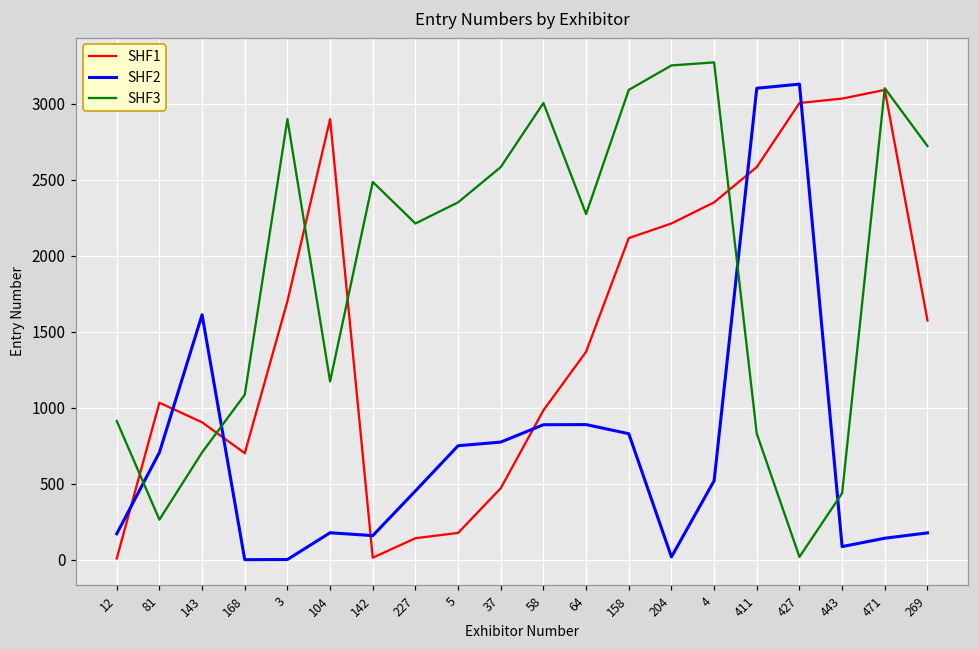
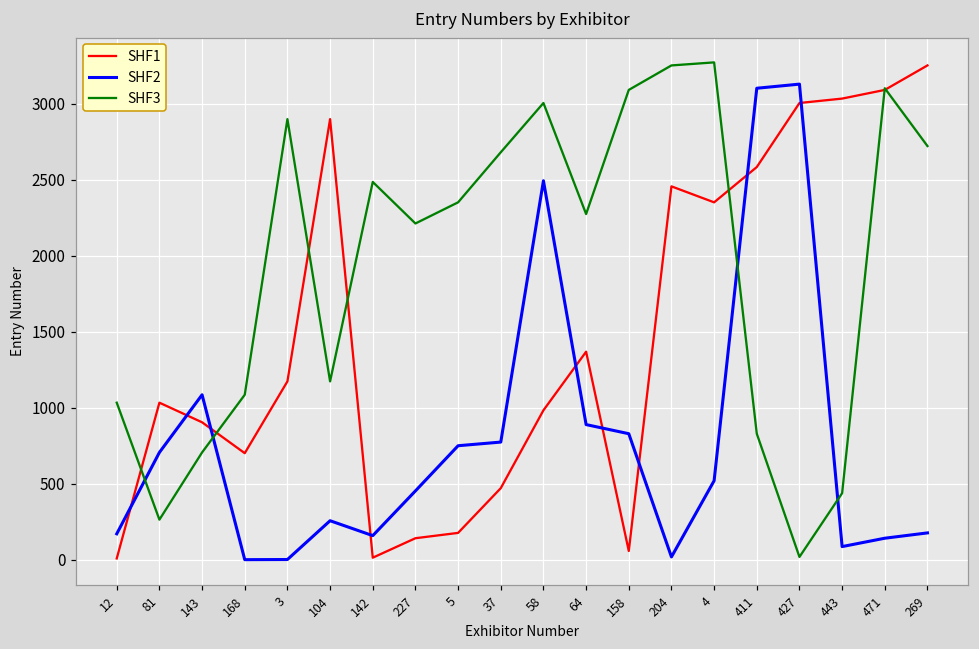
SHF3, 12: 910 -> 1030
SHF2, 143: 1610 -> 1090
SHF1, 3: 1700 -> 1170
SHF2, 104: 180 -> 260
SHF3, 37: 2580 -> 2680
SHF2, 58: 890 -> 2490
SHF1, 158: 2120 -> 60
SHF1, 204: 2210 -> 2460
SHF1, 269: 1570 -> 3250
